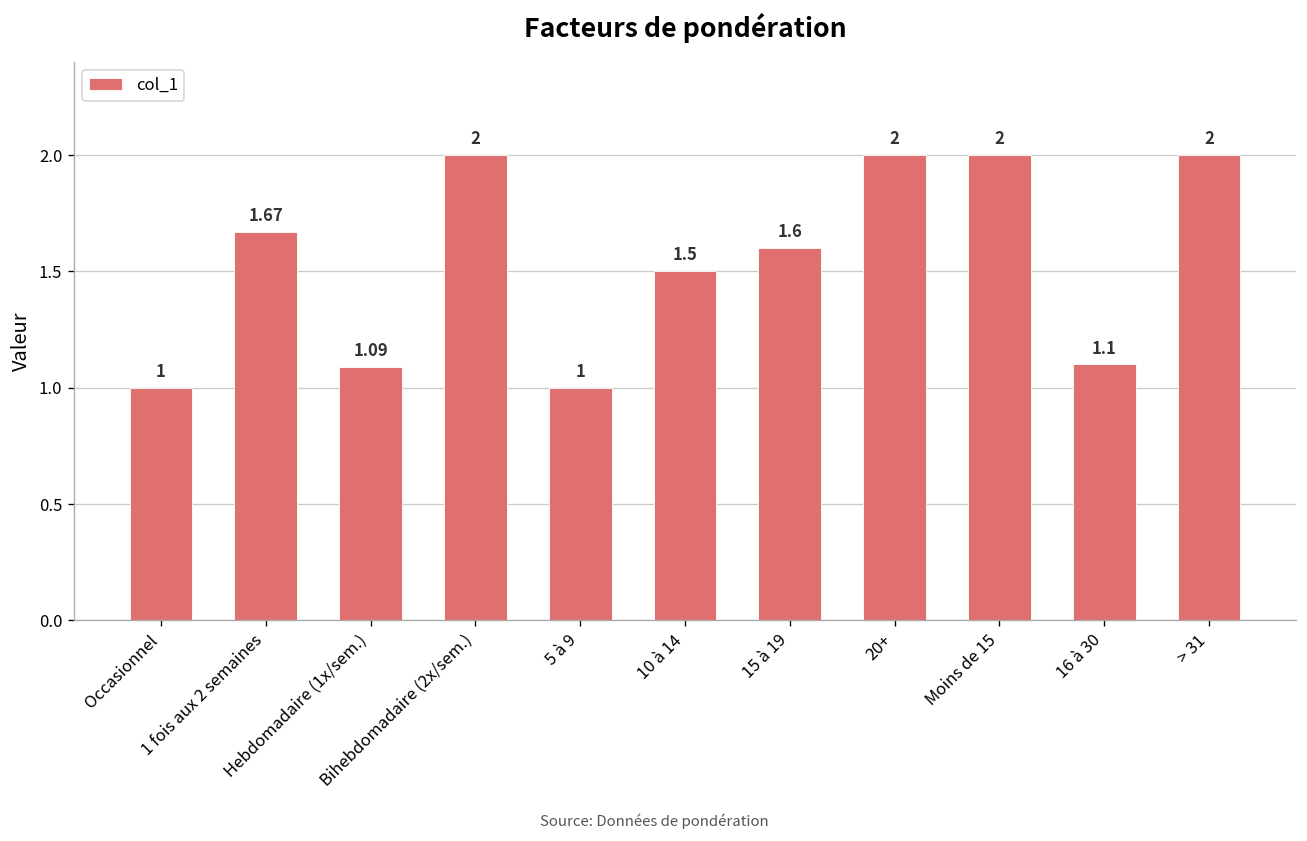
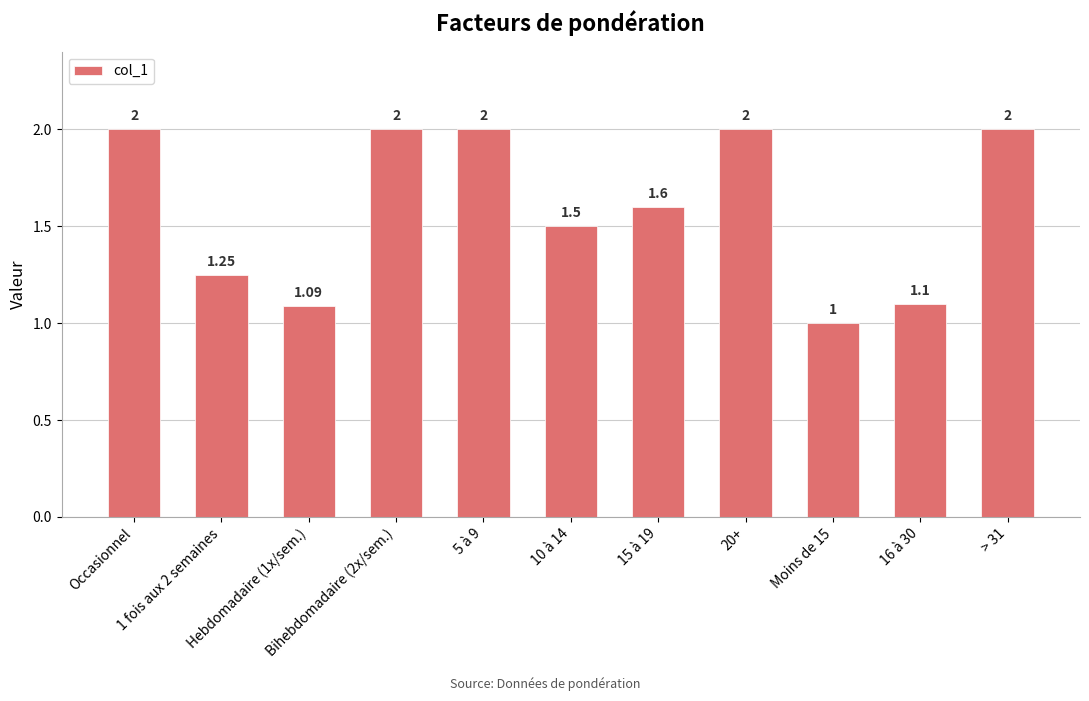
Occasionnel: 1 -> 2
1 fois aux 2 semaines: 1.67 -> 1.25
5 à 9: 1 -> 2
Moins de 15: 2 -> 1
